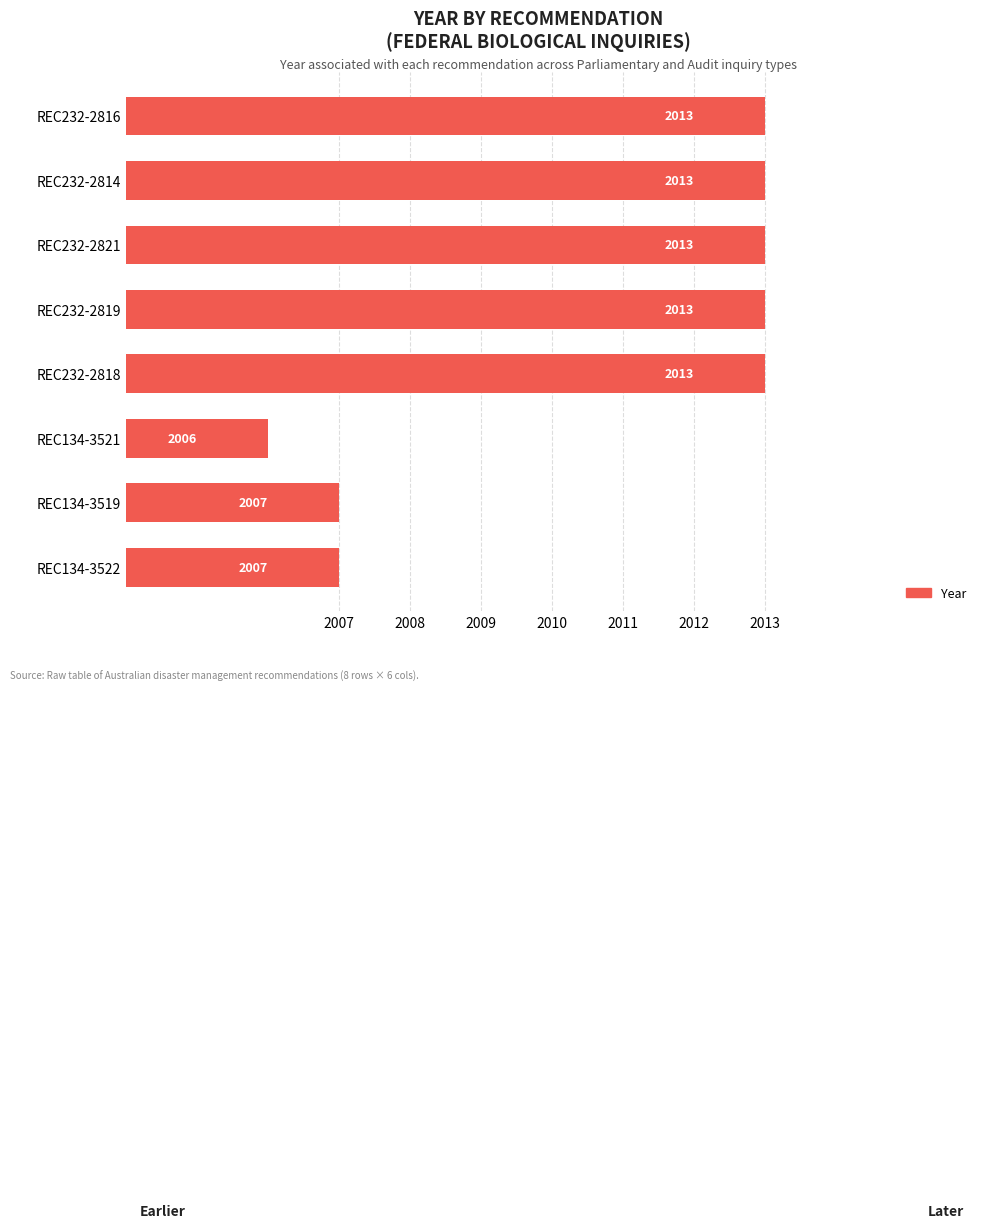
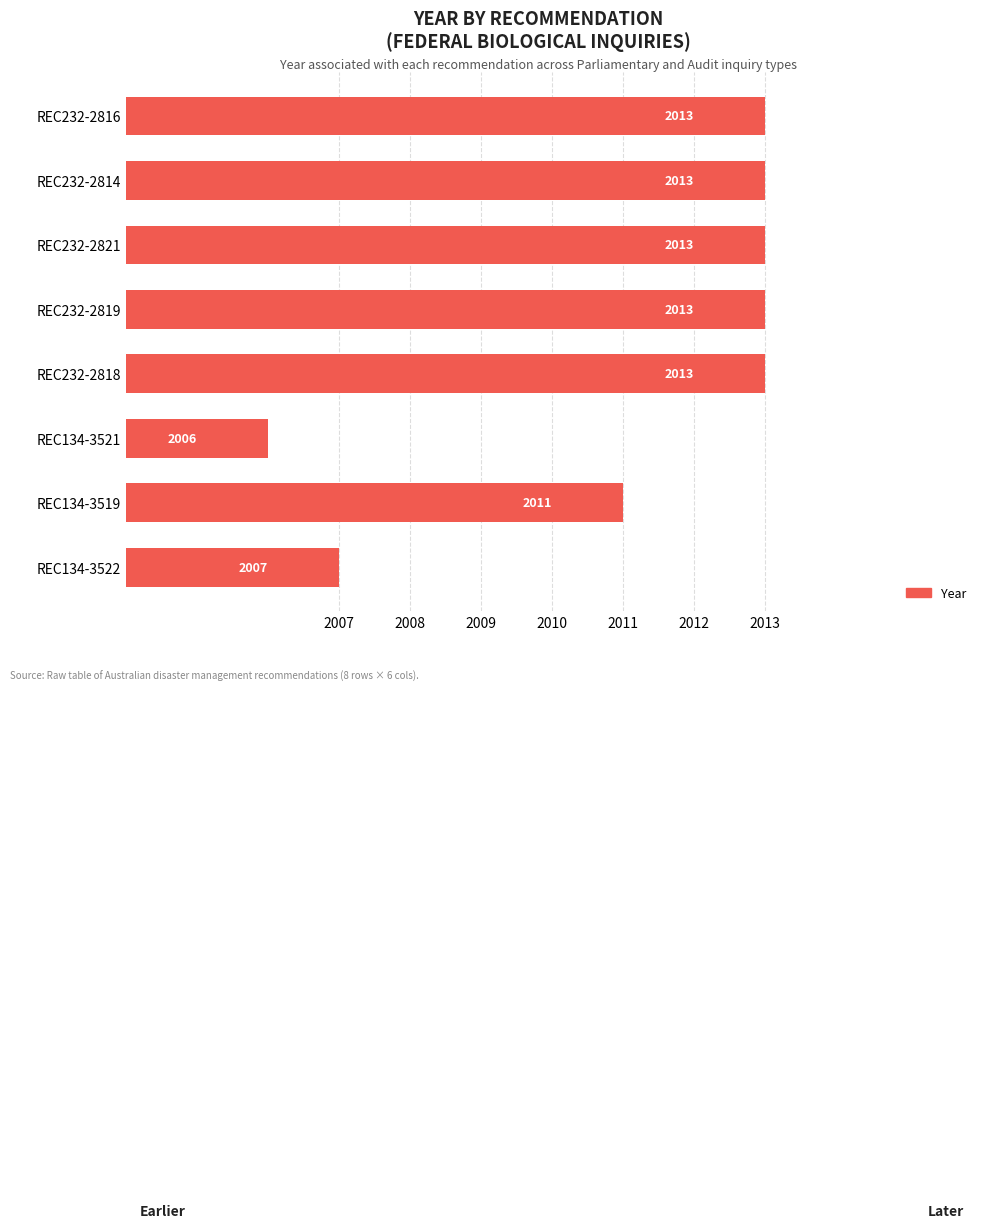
REC134-3519: 2007 -> 2011
